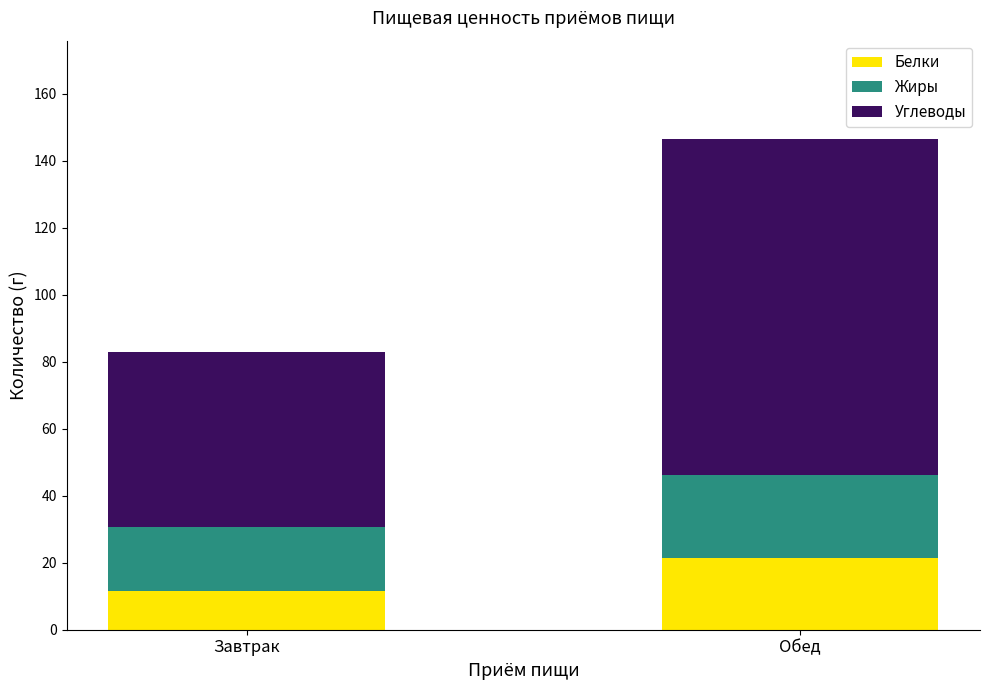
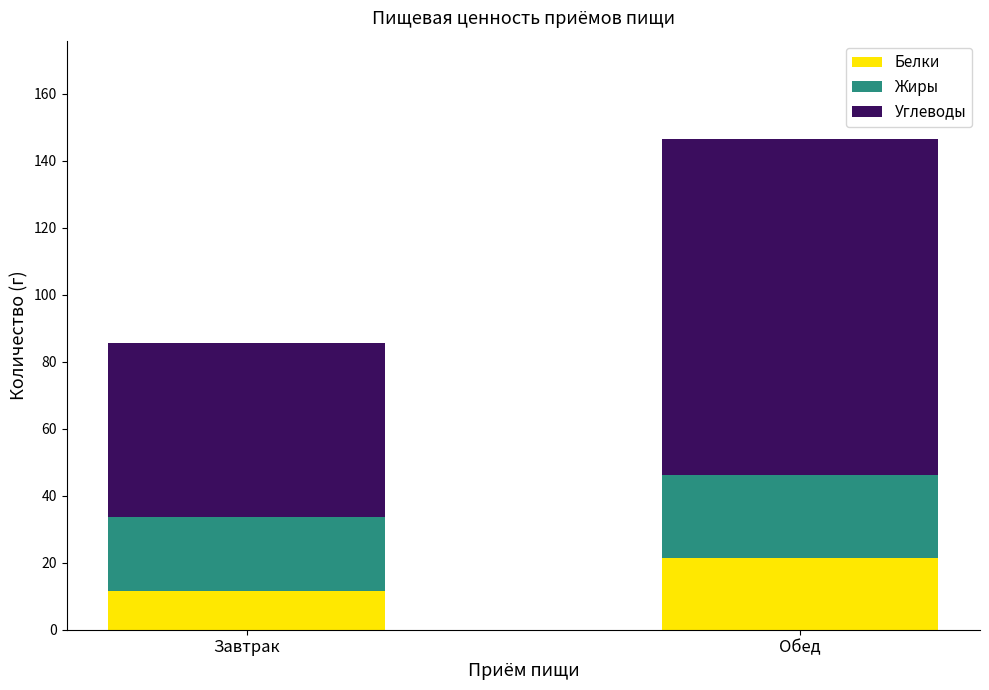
Жиры, Завтрак: 19 -> 22
